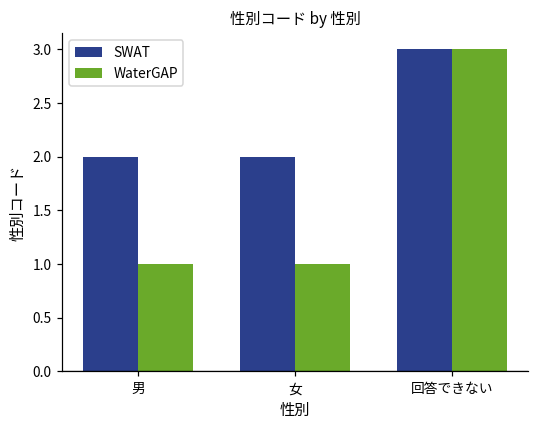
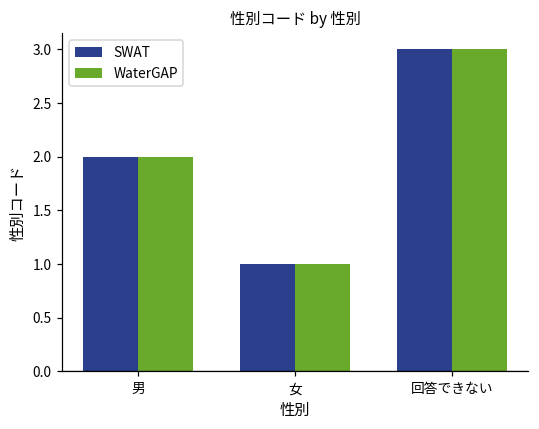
WaterGAP, 男: 1 -> 2
SWAT, 女: 2 -> 1
